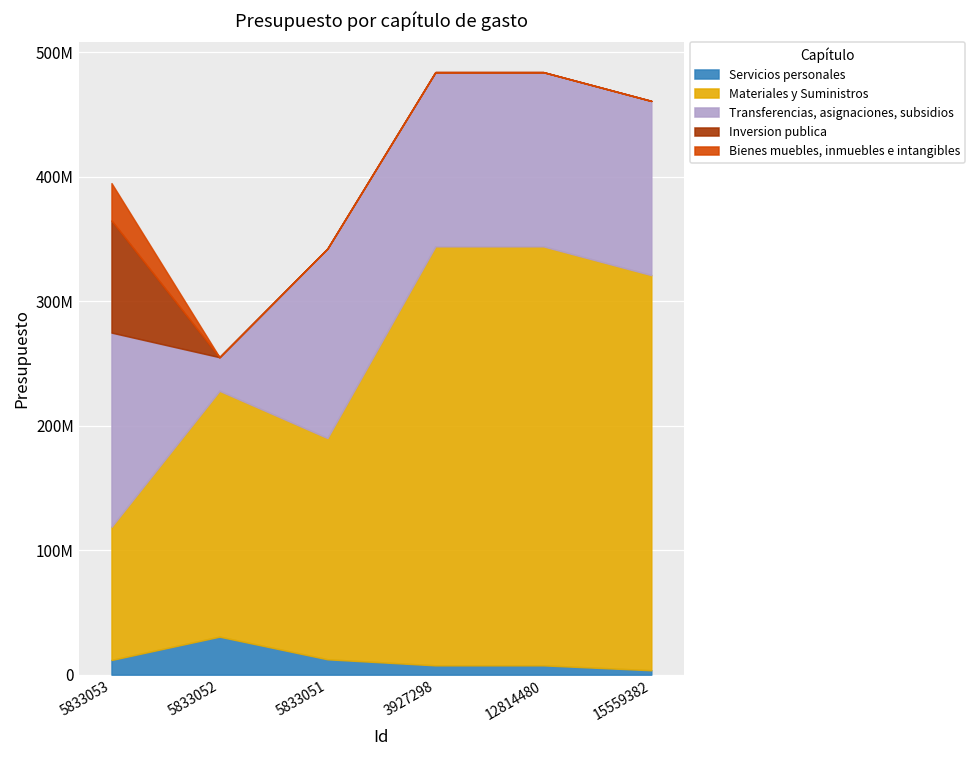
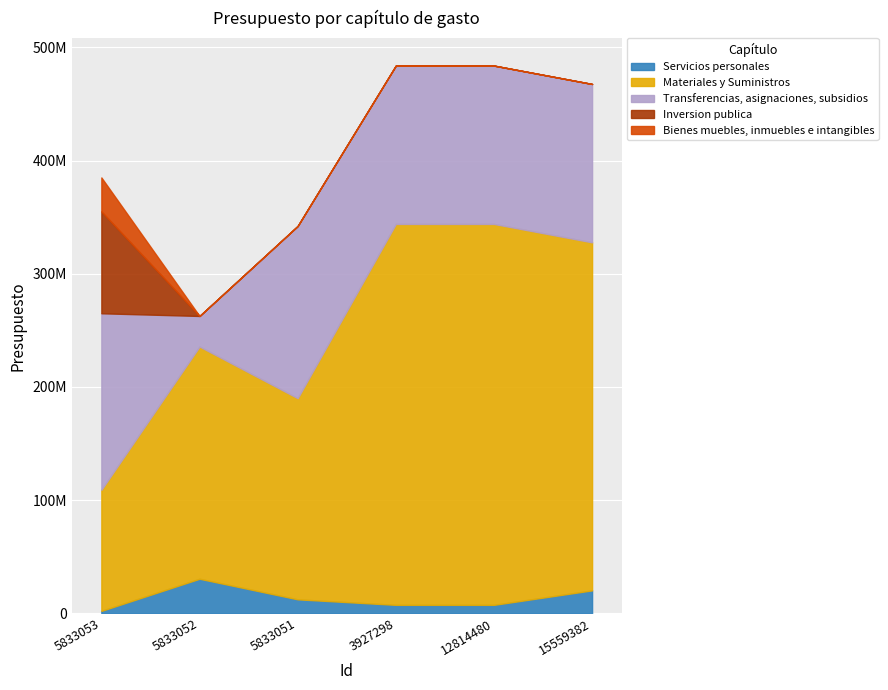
Servicios personales, 5833053: 12000000 -> 2000000
Materiales y Suministros, 5833052: 197000000 -> 205000000
Servicios personales, 15559382: 4000000 -> 20000000
Materiales y Suministros, 15559382: 317000000 -> 307000000
